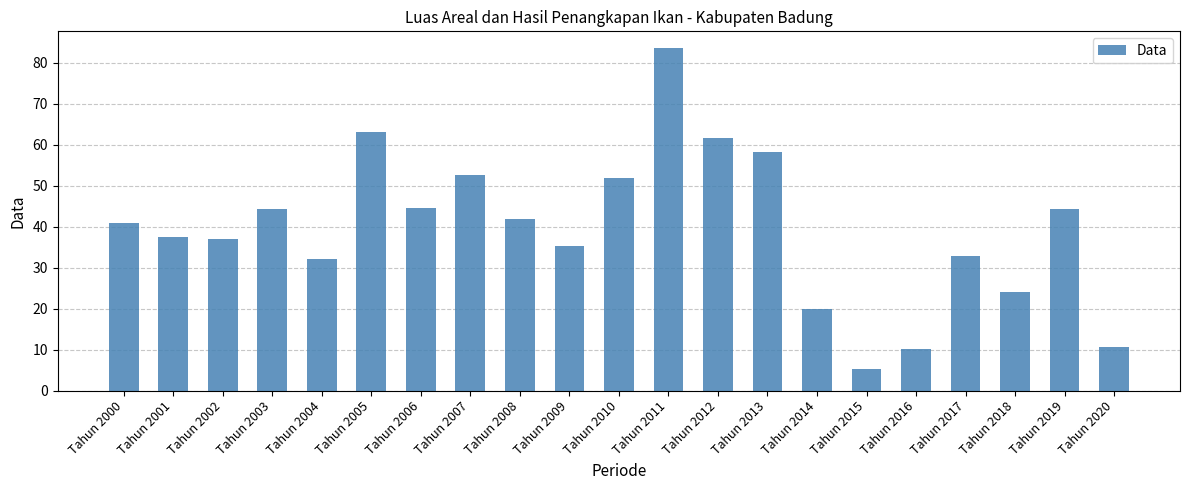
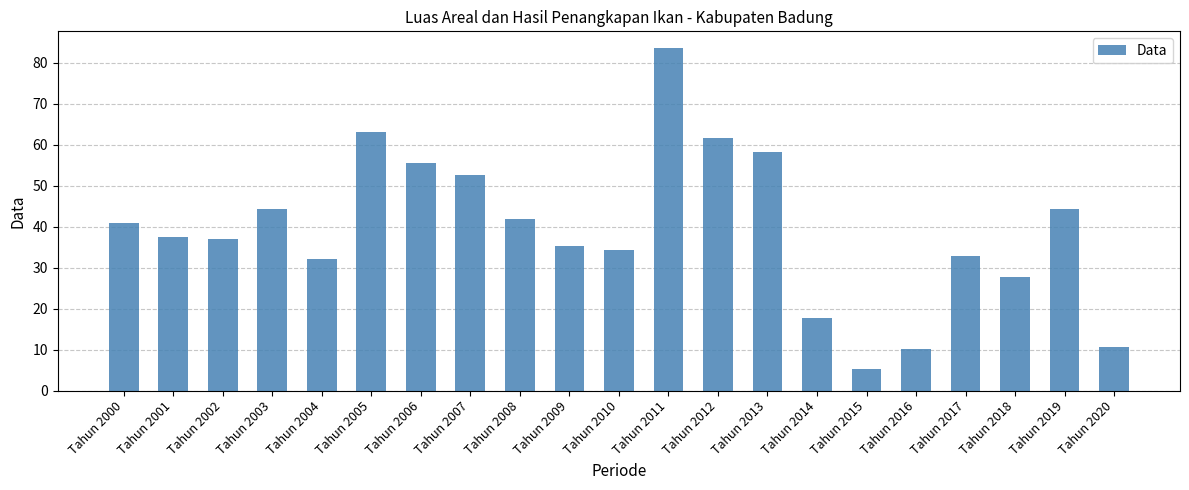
Tahun 2006: 45 -> 55
Tahun 2010: 52 -> 34
Tahun 2014: 20 -> 18
Tahun 2018: 24 -> 28
